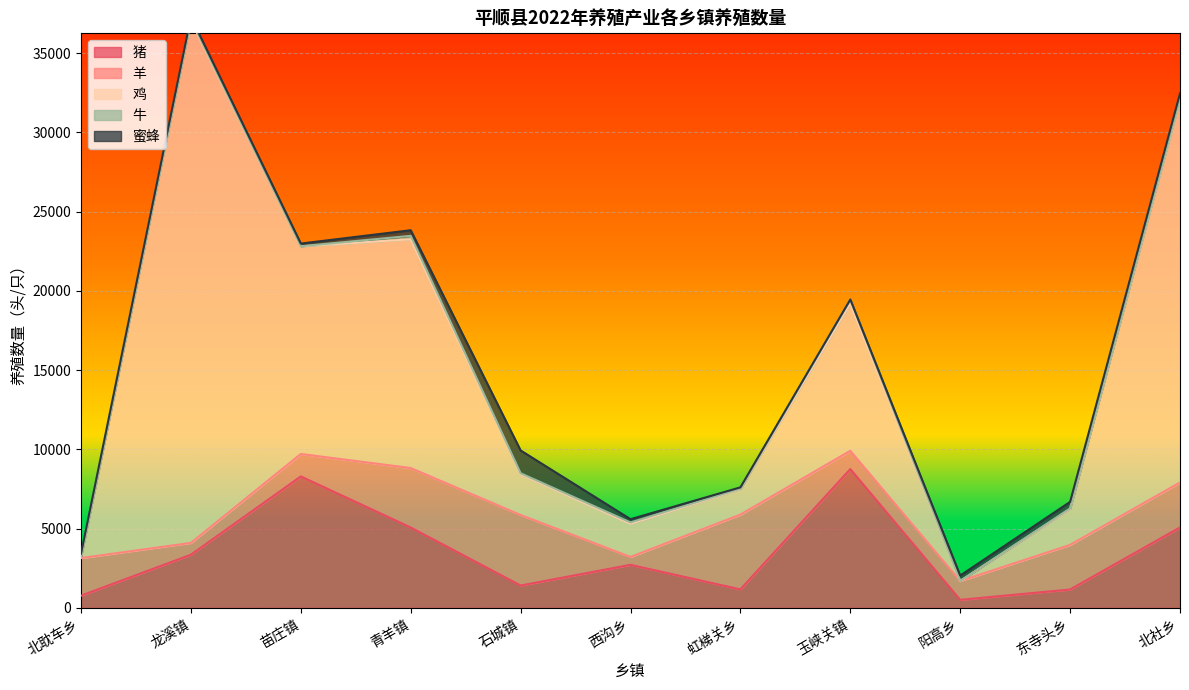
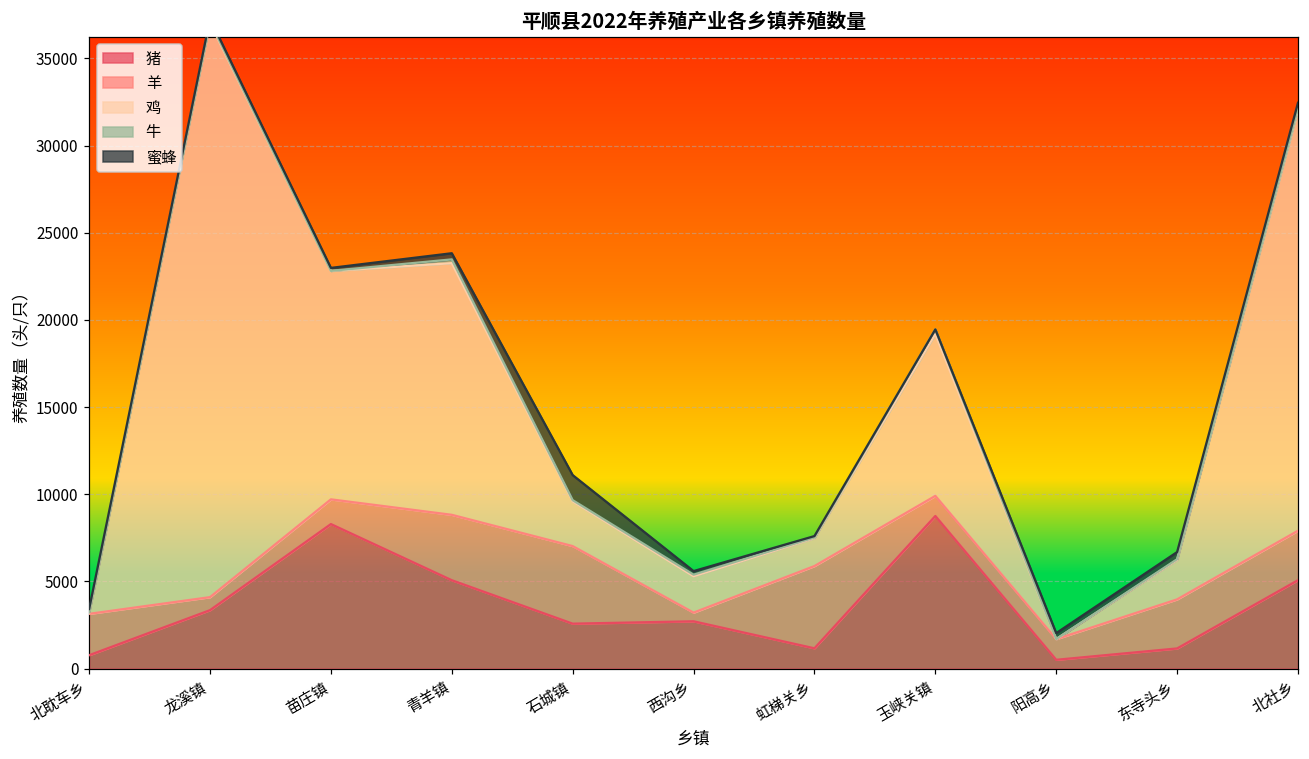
猪, 石城镇: 1400 -> 2600
